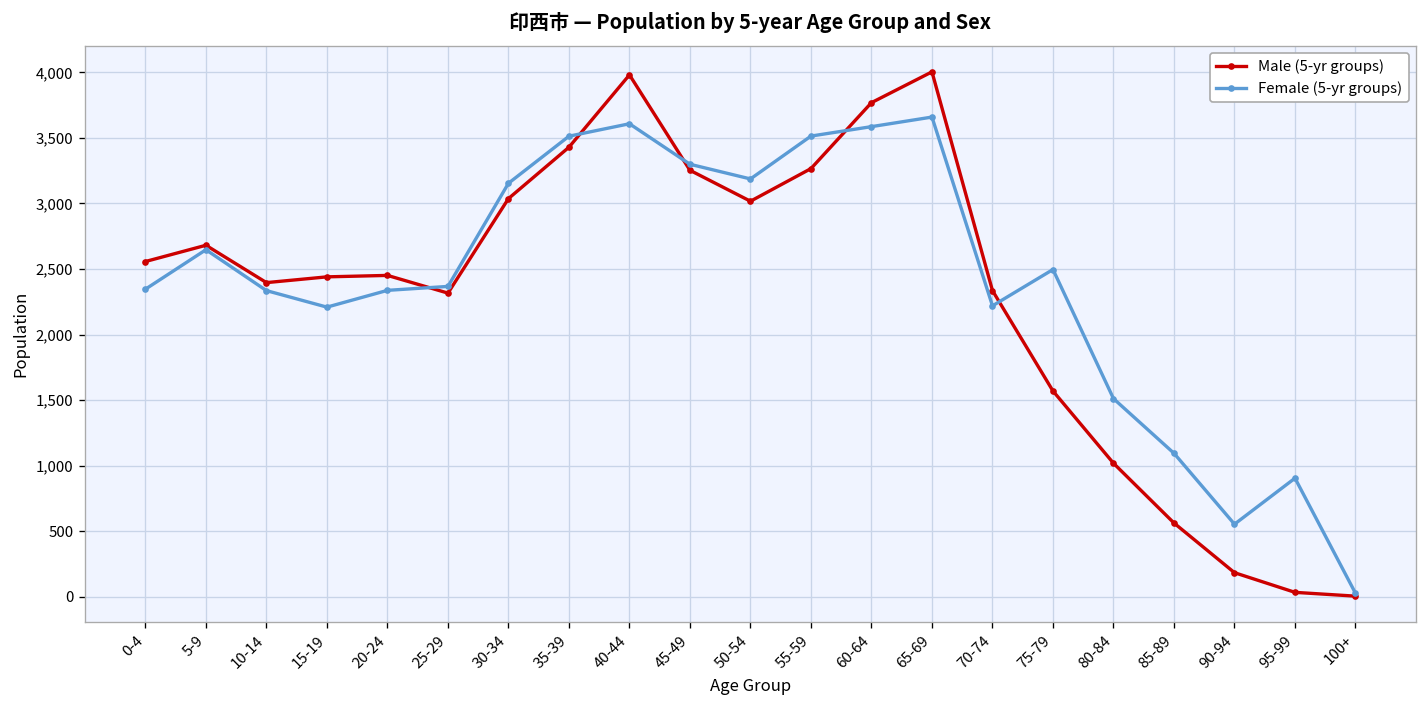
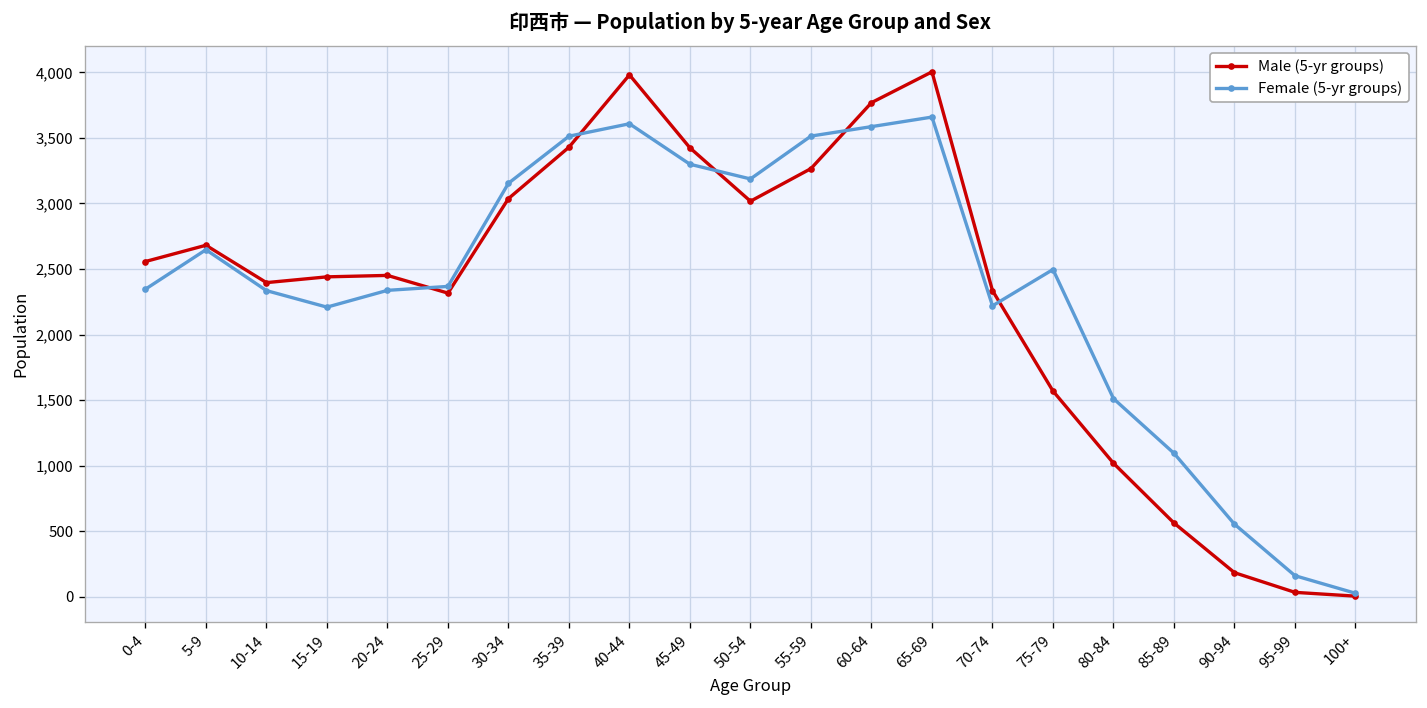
Male (5-yr groups), 45-49: 3,250 -> 3,420
Female (5-yr groups), 95-99: 900 -> 160
